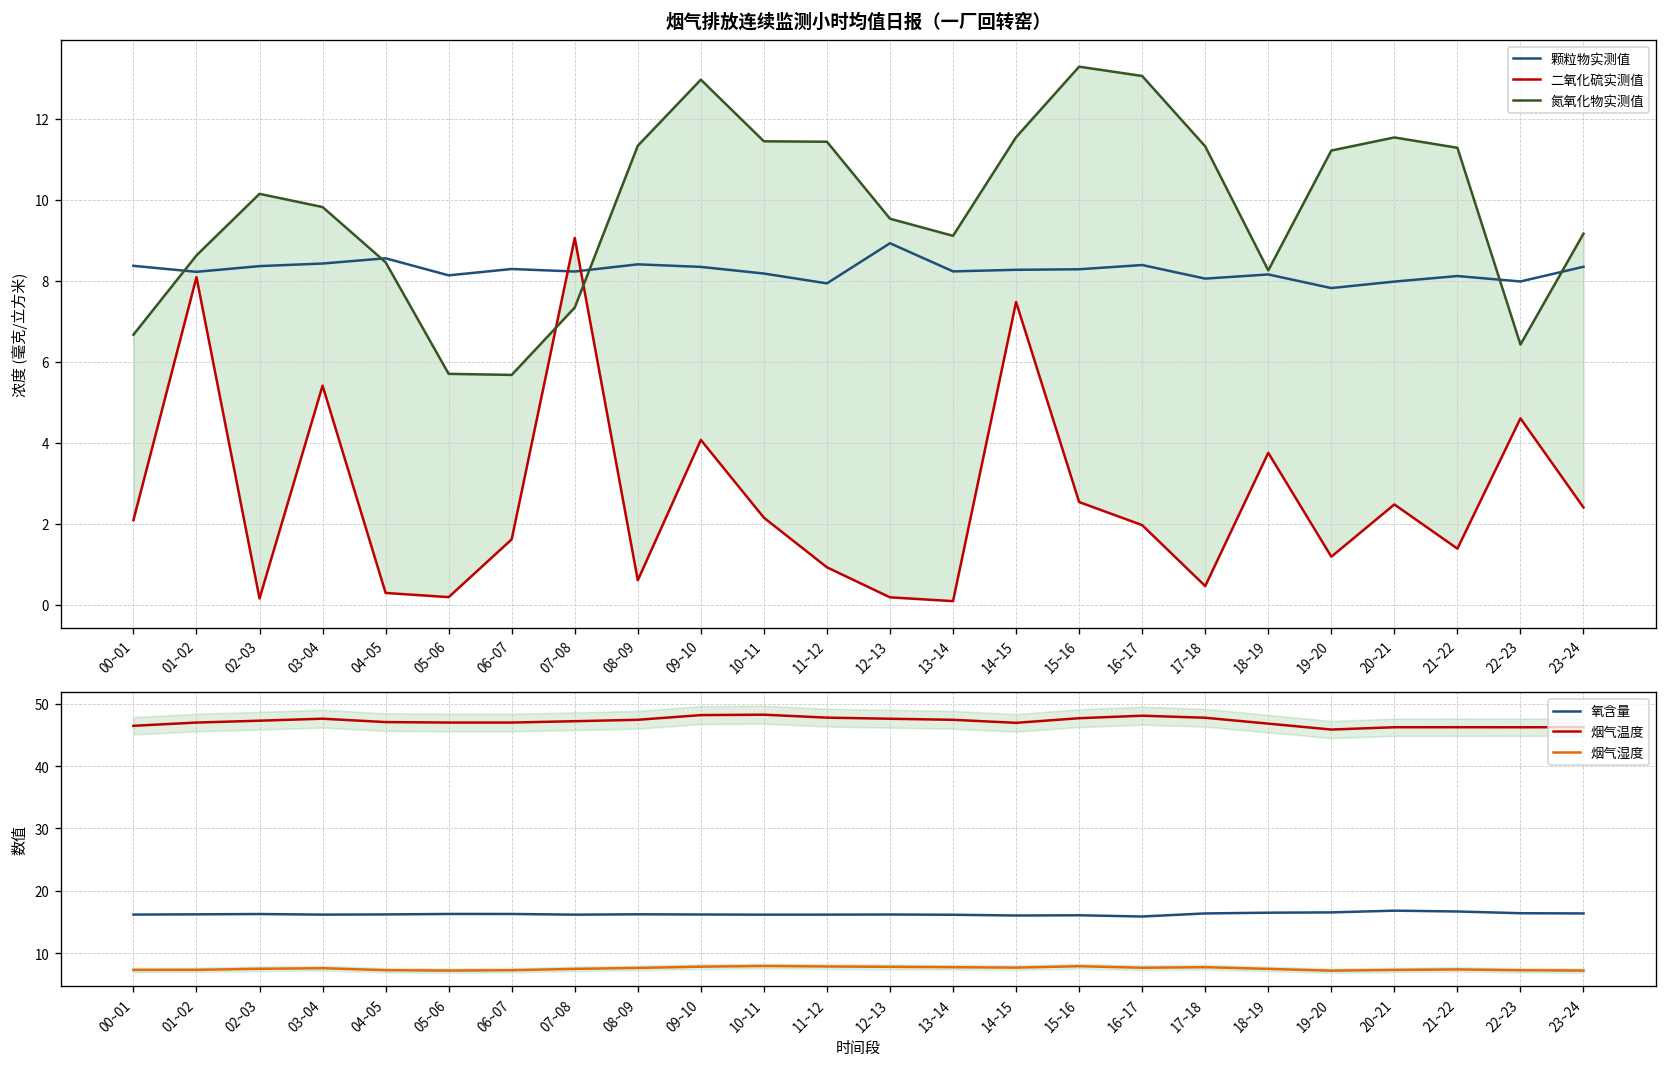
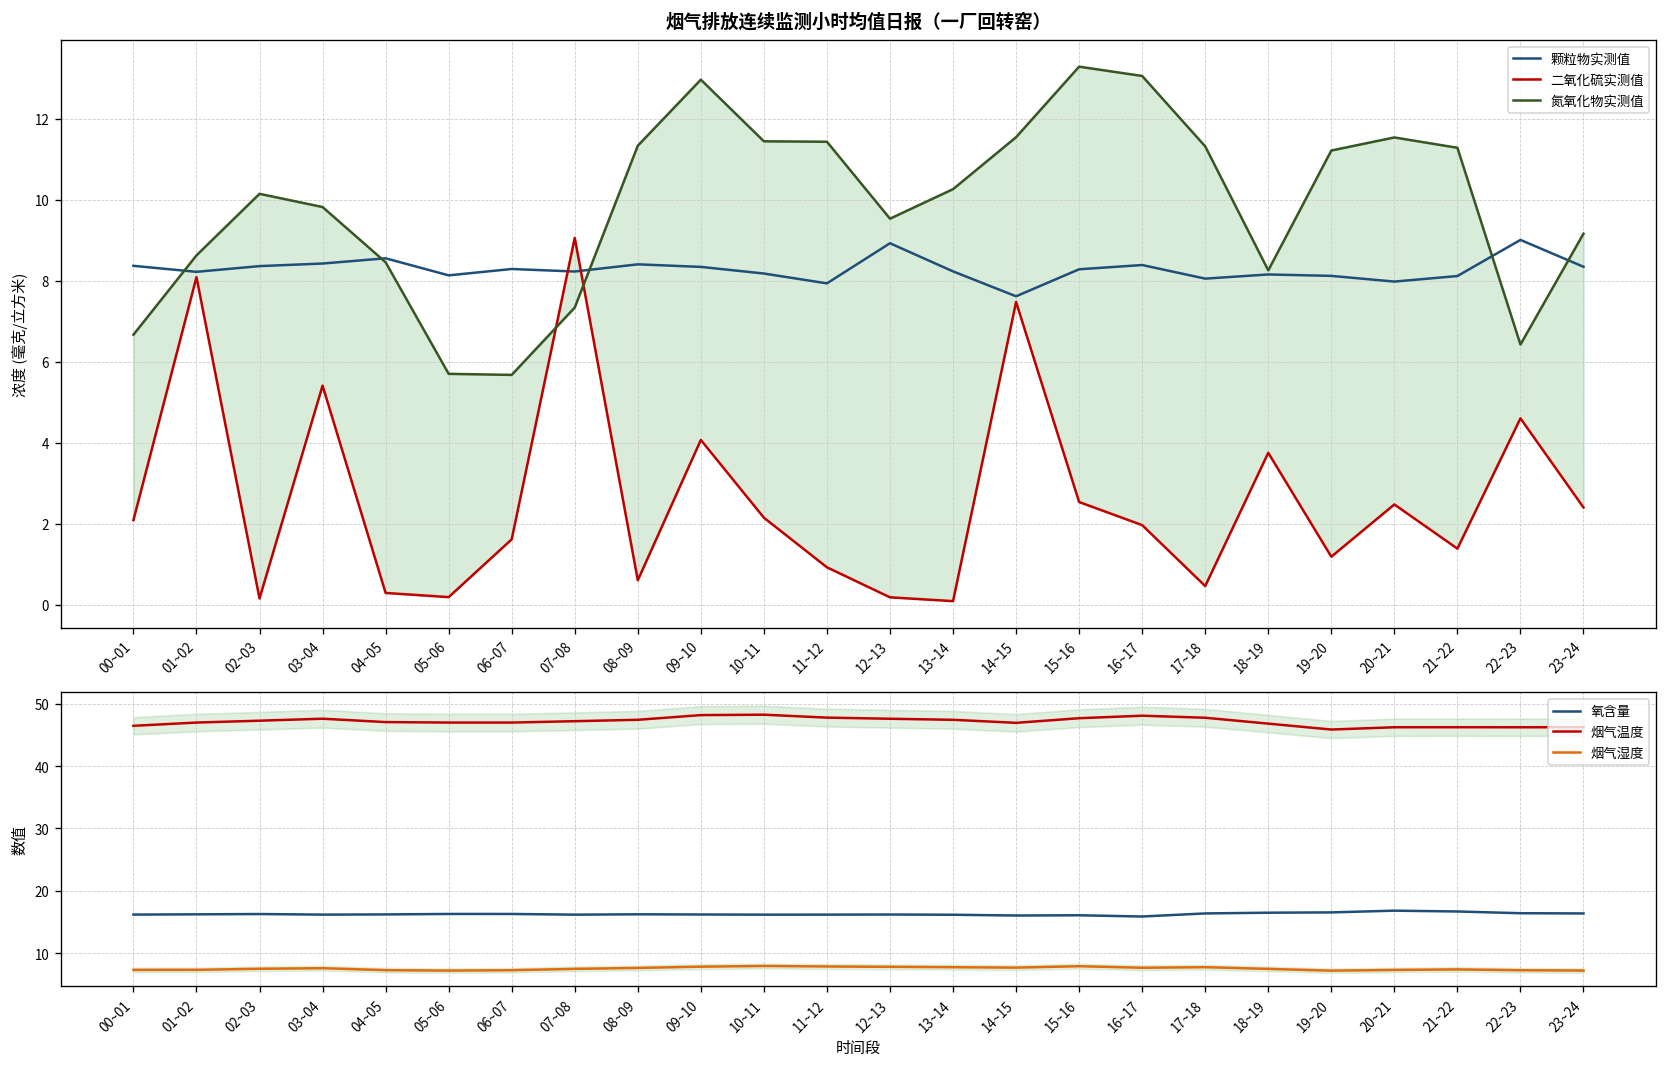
烟气排放连续监测小时均值日报（一厂回转窑）, 氮氧化物实测值, 13~14: 9.1 -> 10.3
烟气排放连续监测小时均值日报（一厂回转窑）, 颗粒物实测值, 14~15: 8.3 -> 7.6
烟气排放连续监测小时均值日报（一厂回转窑）, 颗粒物实测值, 19~20: 7.8 -> 8.1
烟气排放连续监测小时均值日报（一厂回转窑）, 颗粒物实测值, 22~23: 8.0 -> 9.0
